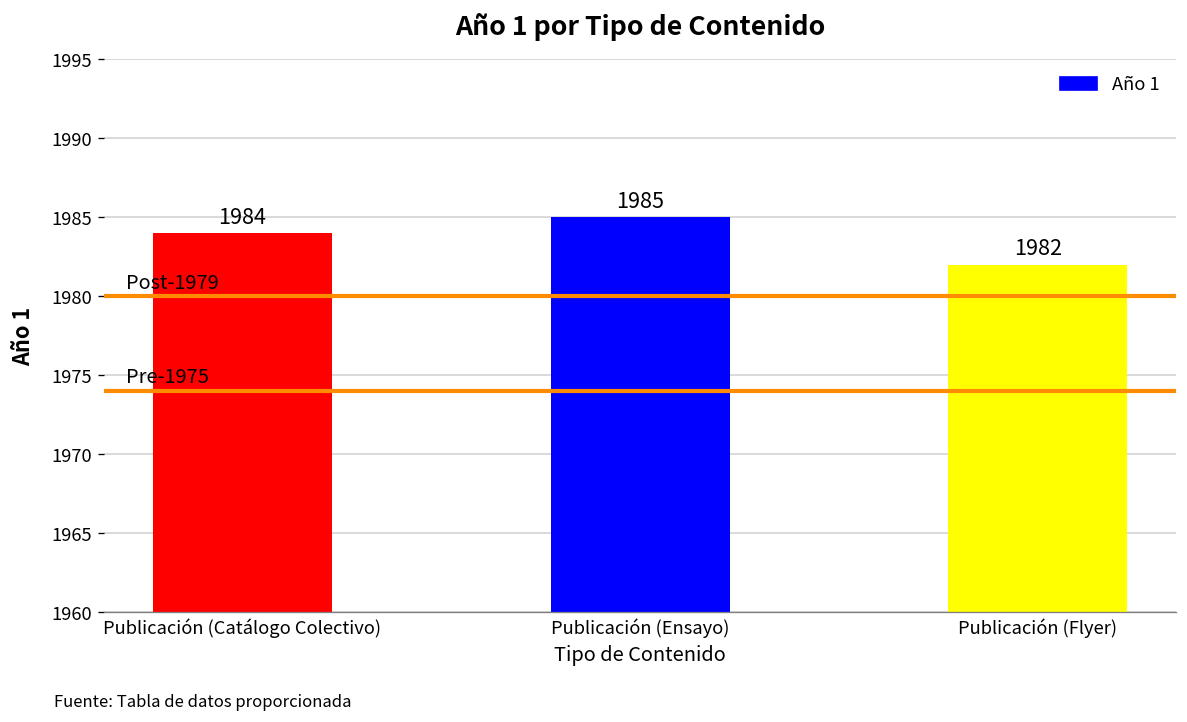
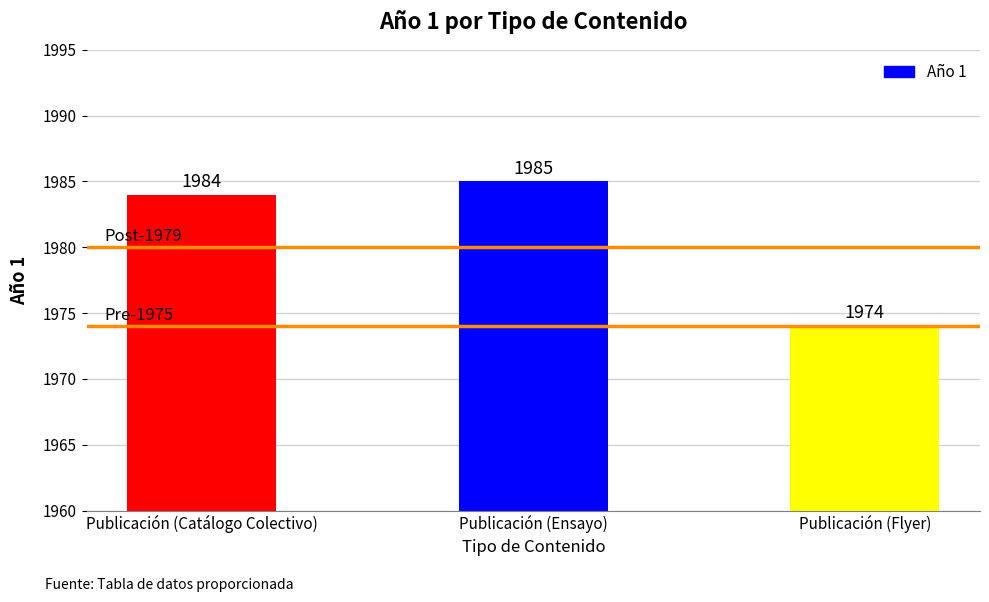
Publicación (Flyer): 1982 -> 1974
